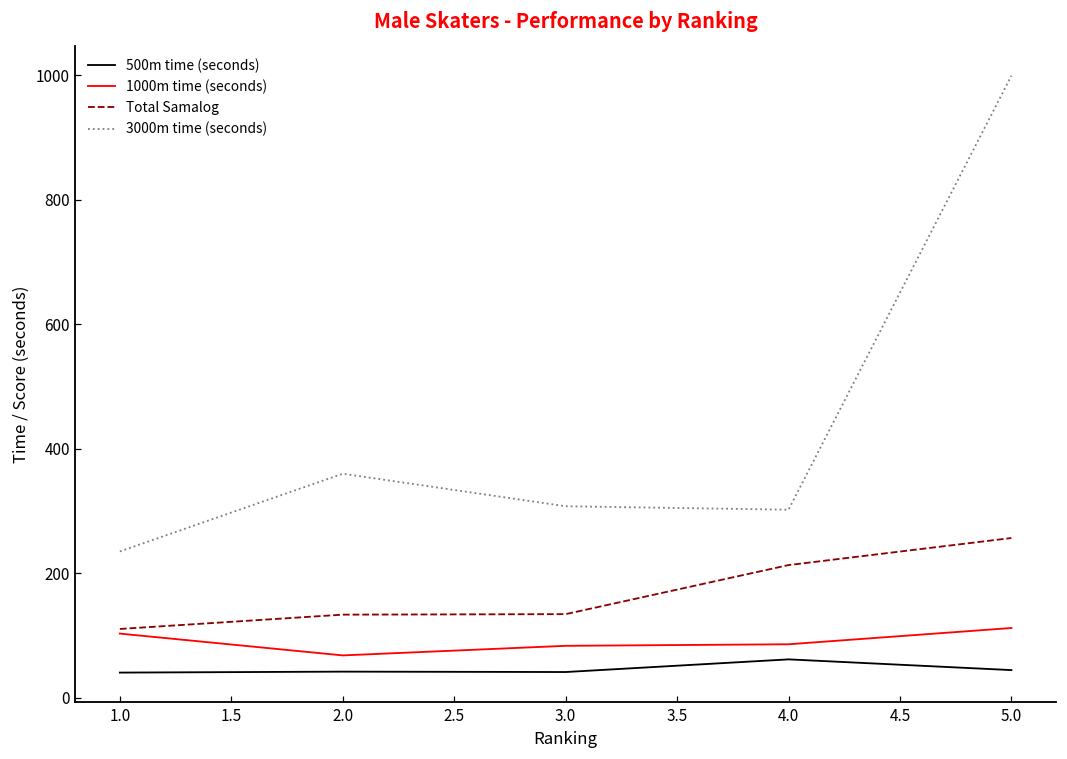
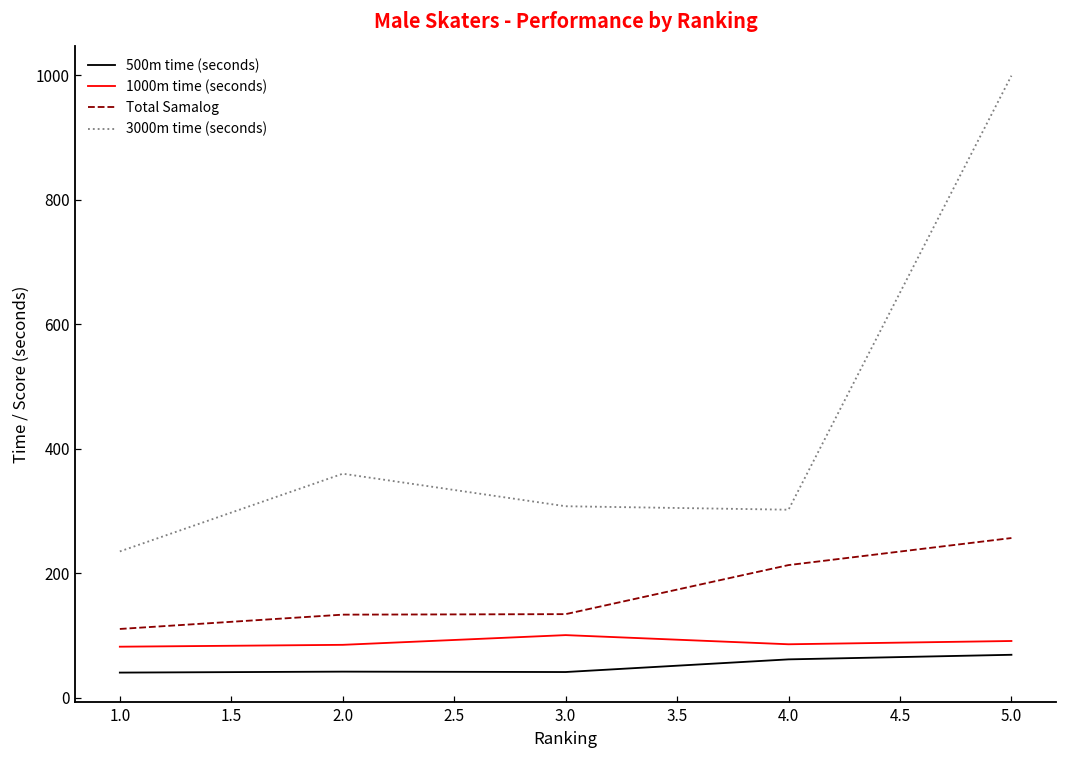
1000m time (seconds), 1.0: 100 -> 80
1000m time (seconds), 2.0: 70 -> 80
1000m time (seconds), 3.0: 80 -> 100
500m time (seconds), 5.0: 40 -> 70
1000m time (seconds), 5.0: 110 -> 90
